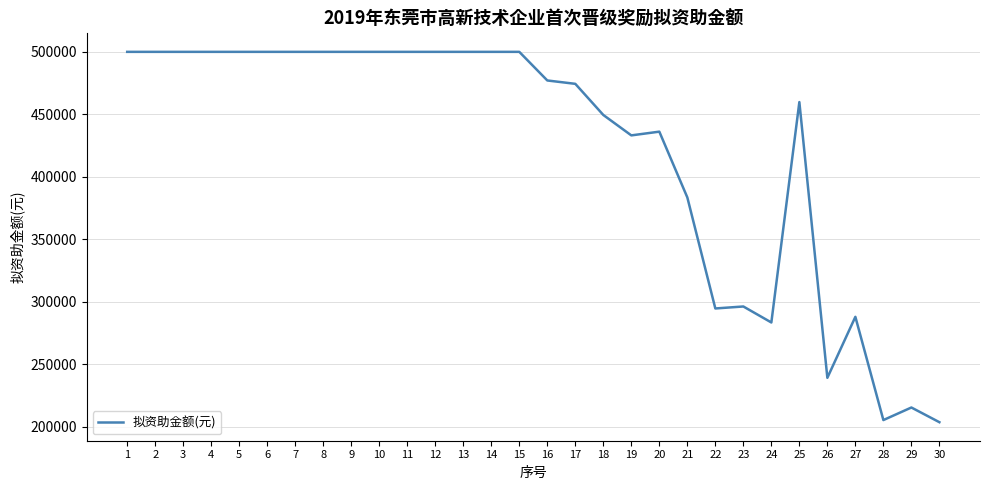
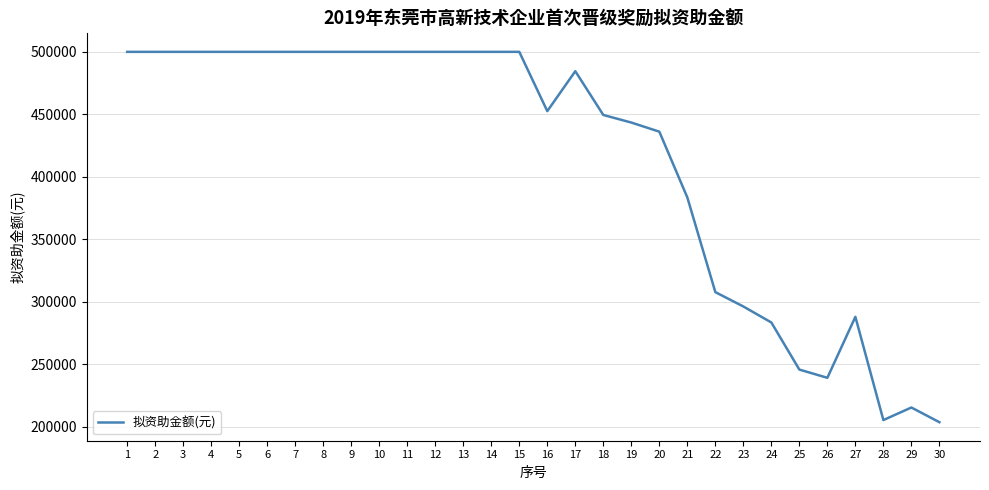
16: 477000 -> 453000
17: 474000 -> 485000
19: 433000 -> 443000
22: 295000 -> 308000
25: 460000 -> 246000
